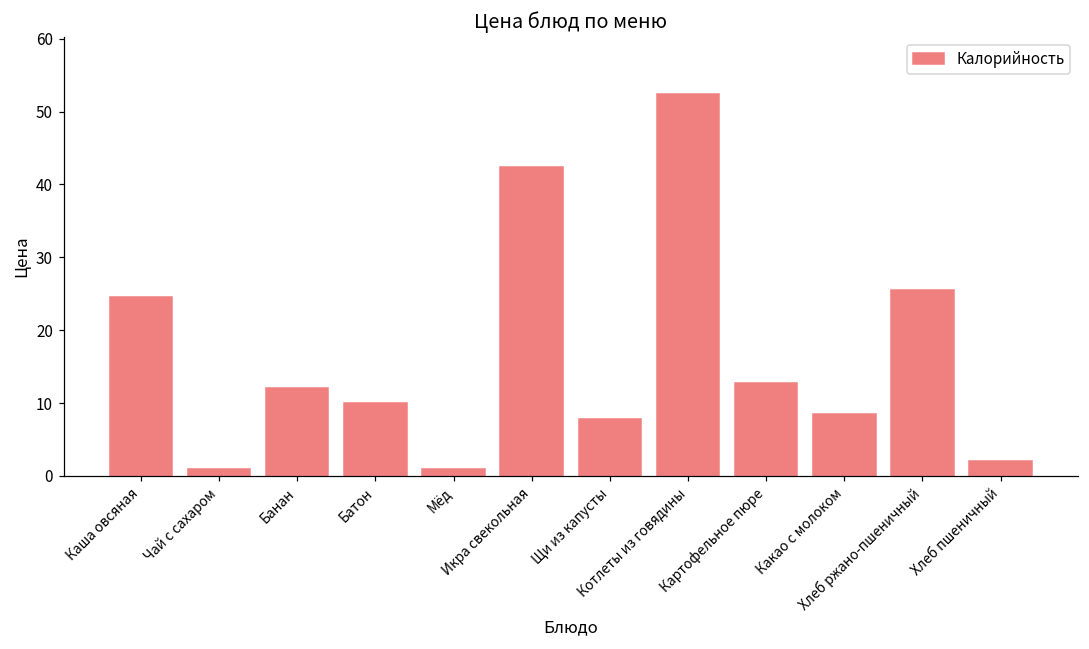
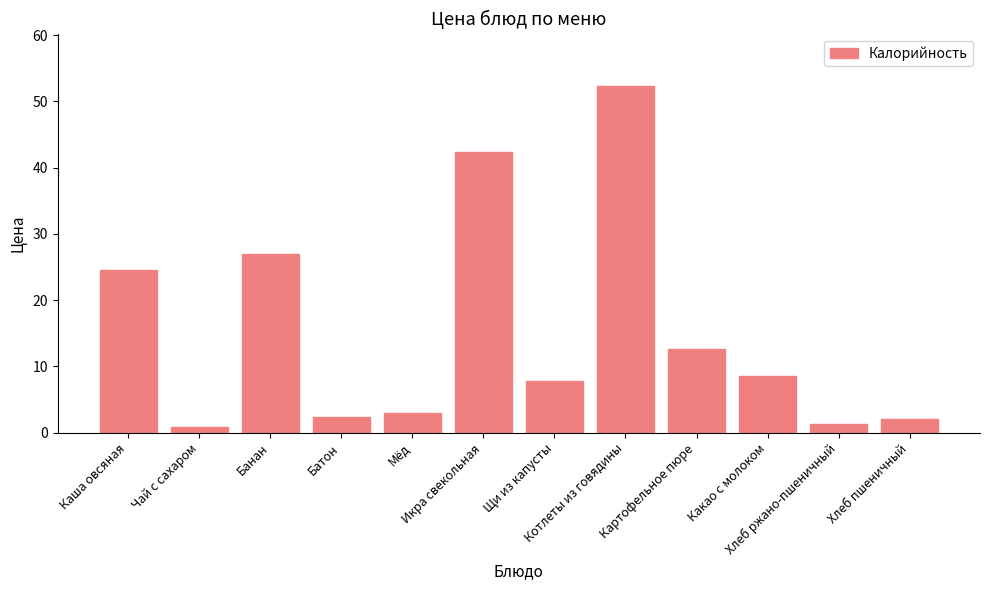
Банан: 12 -> 27
Батон: 10 -> 2
Мёд: 1 -> 3
Хлеб ржано-пшеничный: 26 -> 1
